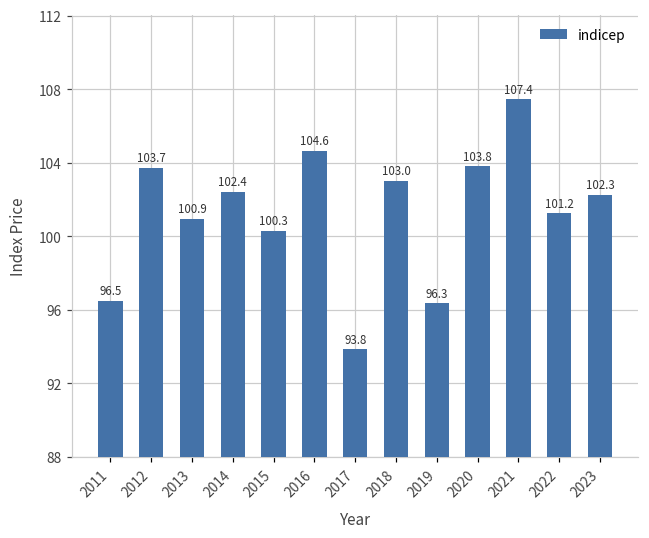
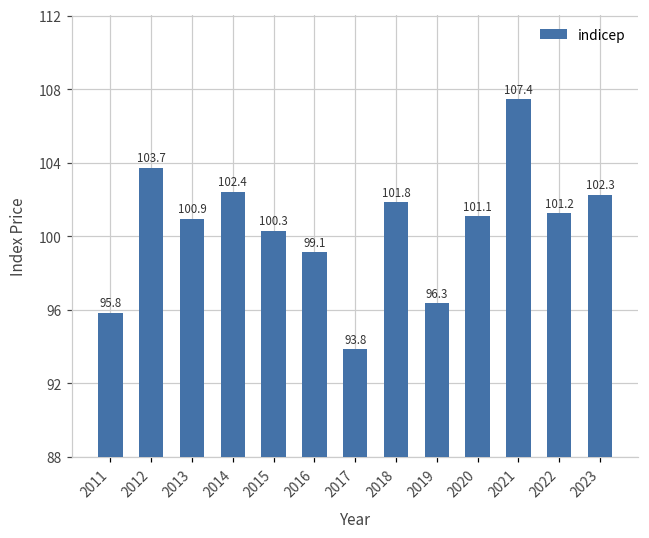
2011: 96.5 -> 95.8
2016: 104.6 -> 99.1
2018: 103.0 -> 101.8
2020: 103.8 -> 101.1
